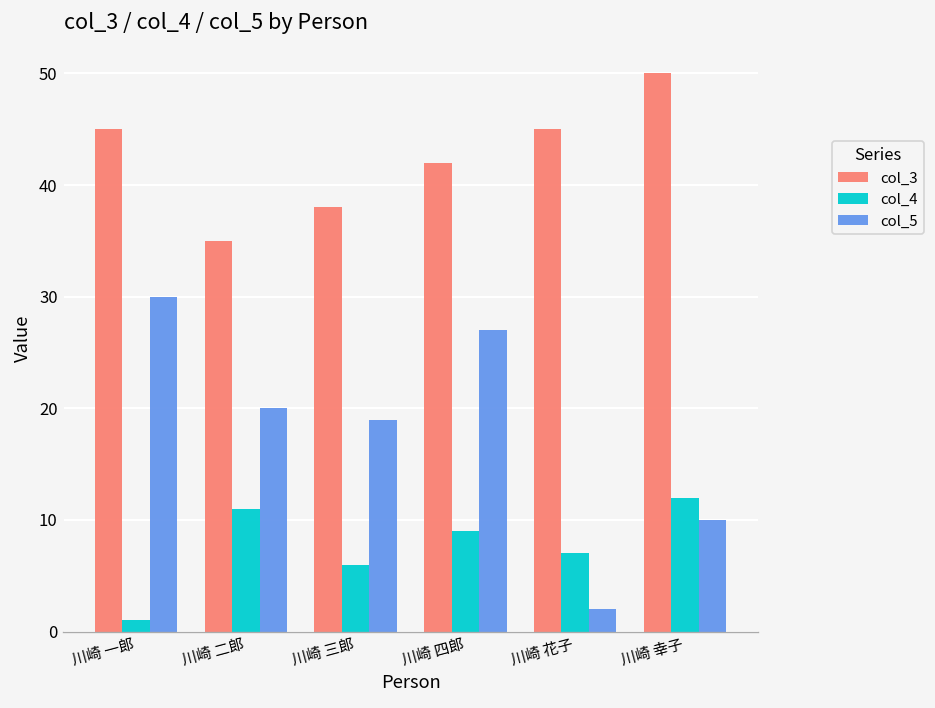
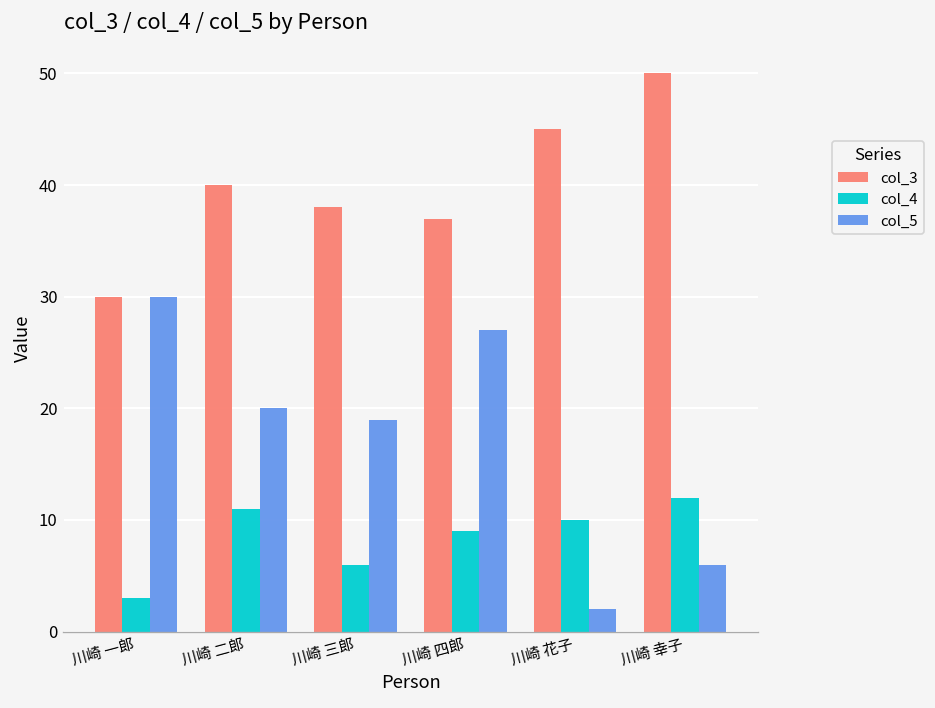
col_3, 川崎 一郎: 45 -> 30
col_4, 川崎 一郎: 1 -> 3
col_3, 川崎 二郎: 35 -> 40
col_3, 川崎 四郎: 42 -> 37
col_4, 川崎 花子: 7 -> 10
col_5, 川崎 幸子: 10 -> 6
